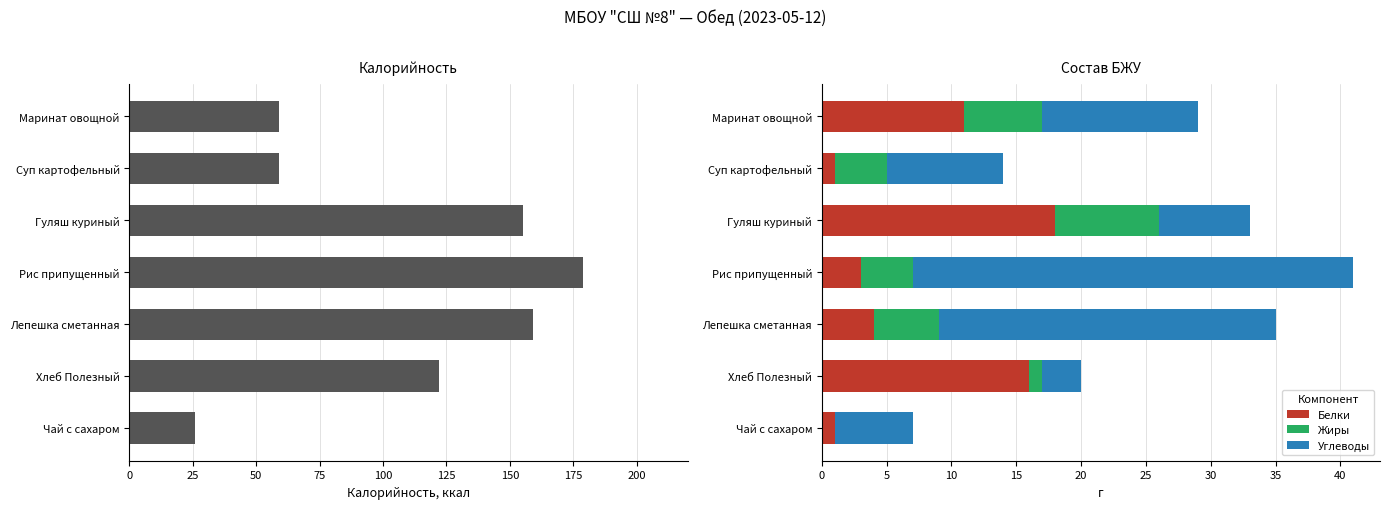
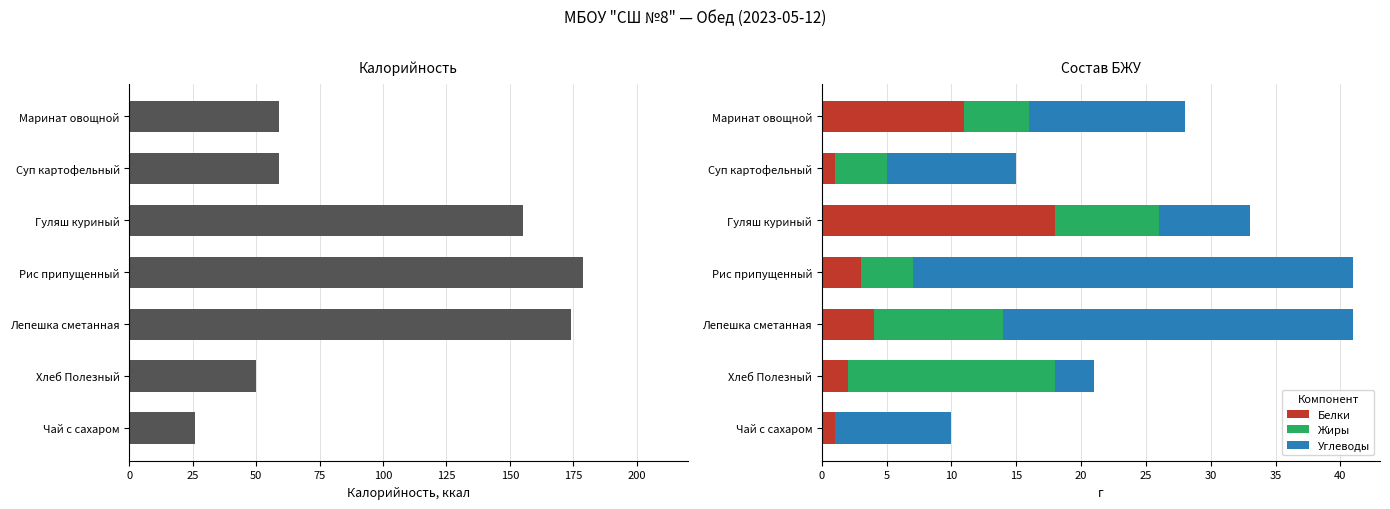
Калорийность, Лепешка сметанная: 159 -> 174
Калорийность, Хлеб Полезный: 122 -> 50
Состав БЖУ, Жиры, Маринат овощной: 6 -> 5
Состав БЖУ, Углеводы, Суп картофельный: 9 -> 10
Состав БЖУ, Жиры, Лепешка сметанная: 5 -> 10
Состав БЖУ, Углеводы, Лепешка сметанная: 26 -> 27
Состав БЖУ, Белки, Хлеб Полезный: 16 -> 2
Состав БЖУ, Жиры, Хлеб Полезный: 1 -> 16
Состав БЖУ, Углеводы, Чай с сахаром: 6 -> 9
